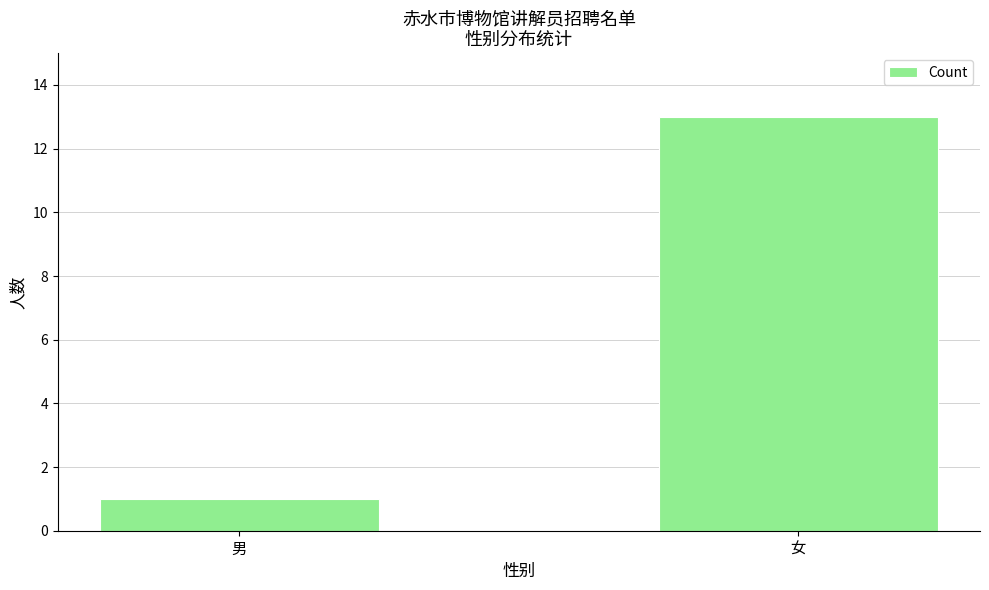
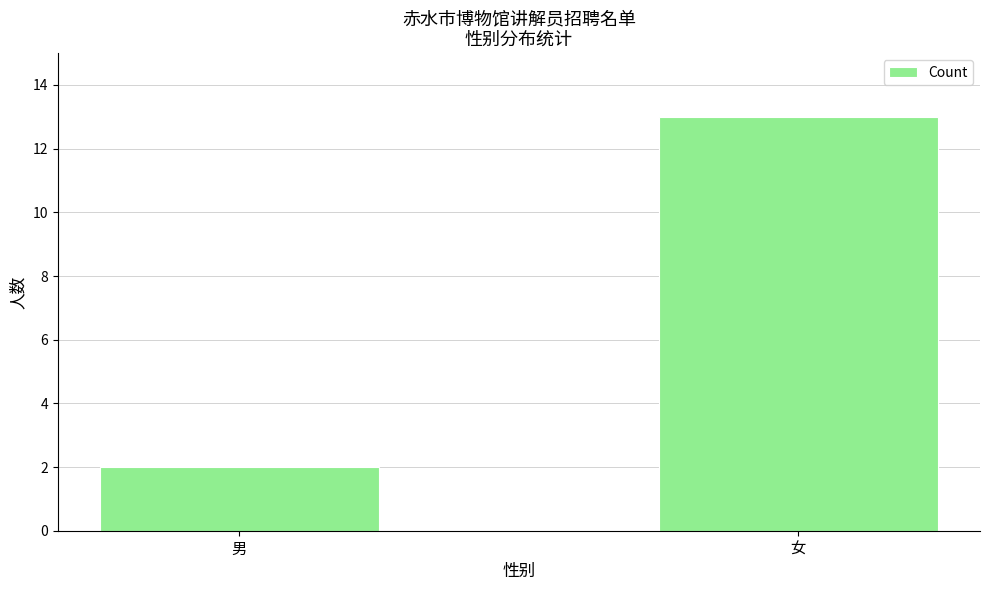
男: 1 -> 2
